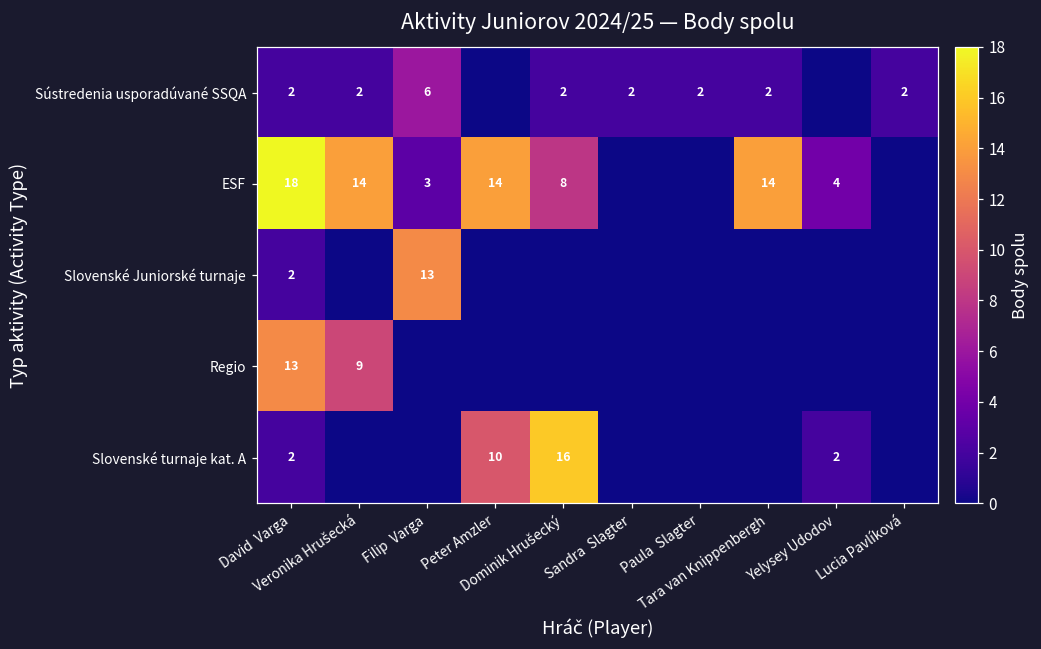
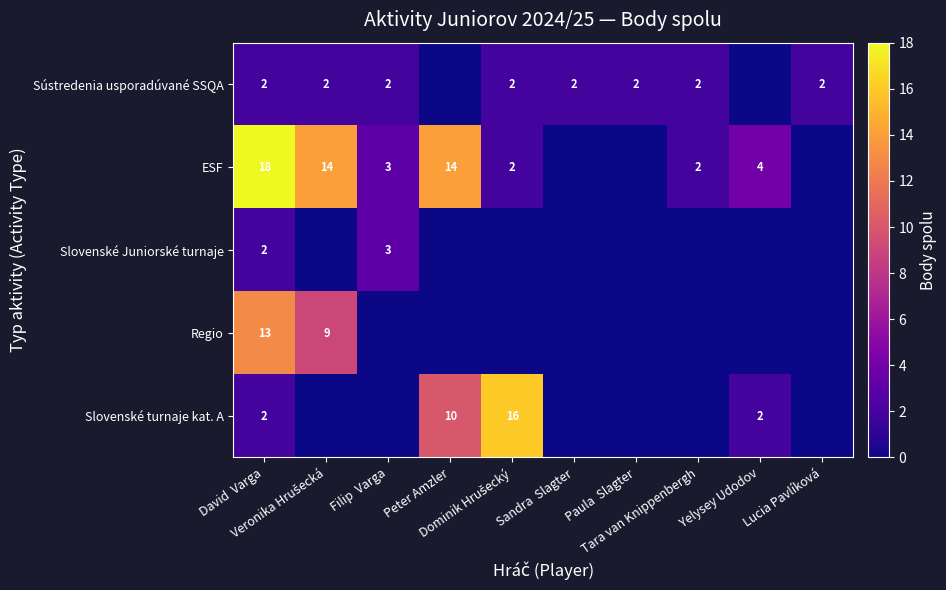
Sústredenia usporadúvané SSQA, Filip Varga: 6 -> 2
ESF, Dominik Hrušecký: 8 -> 2
ESF, Tara van Knippenbergh: 14 -> 2
Slovenské Juniorské turnaje, Filip Varga: 13 -> 3
